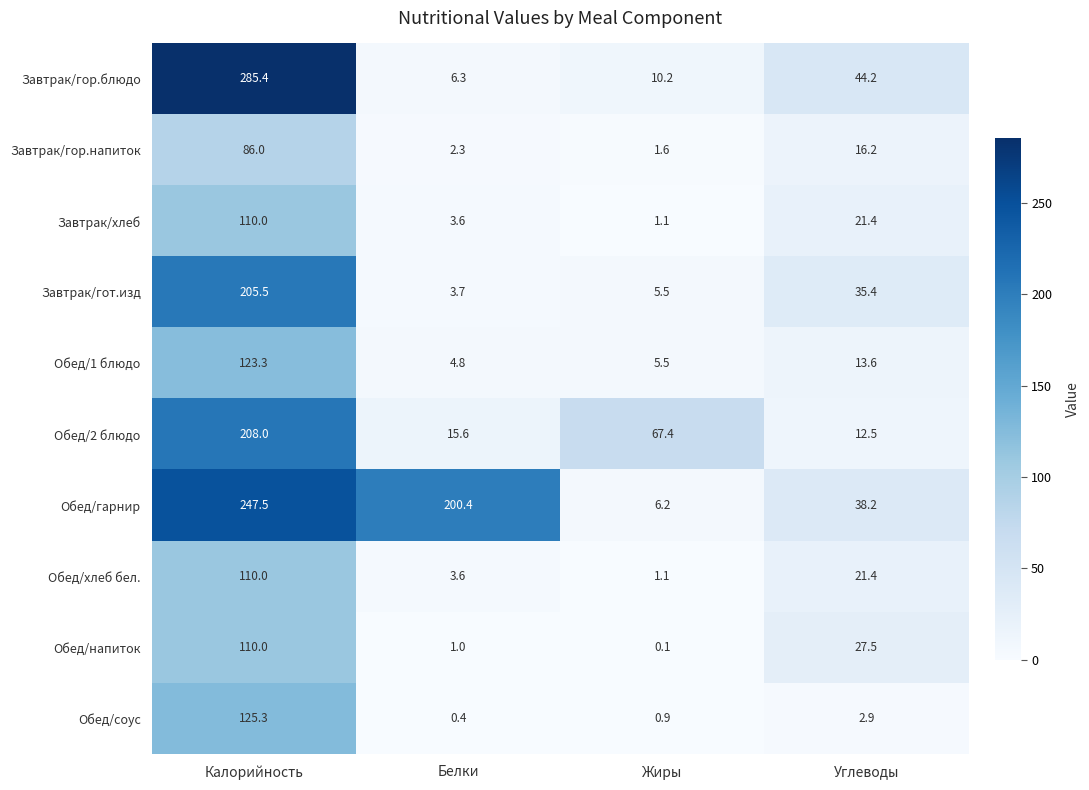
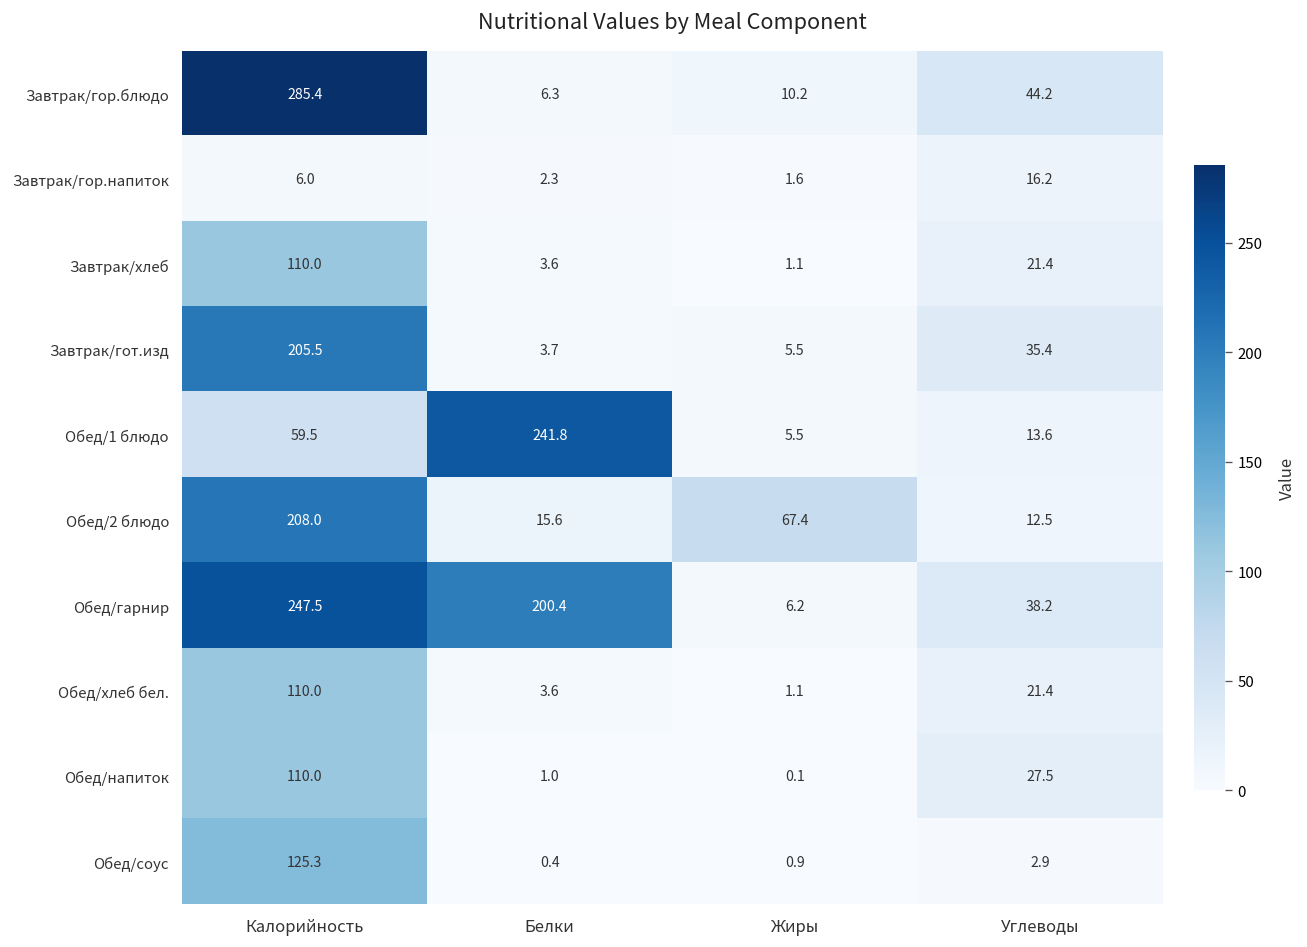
Завтрак/гор.напиток, Калорийность: 86.0 -> 6.0
Обед/1 блюдо, Калорийность: 123.3 -> 59.5
Обед/1 блюдо, Белки: 4.8 -> 241.8
